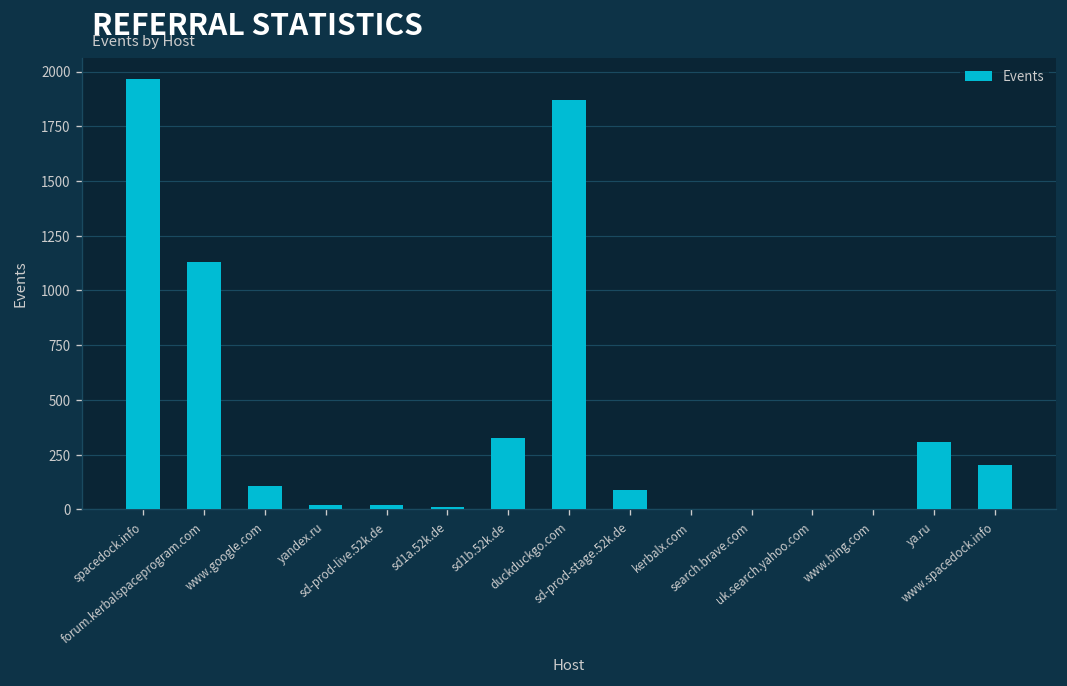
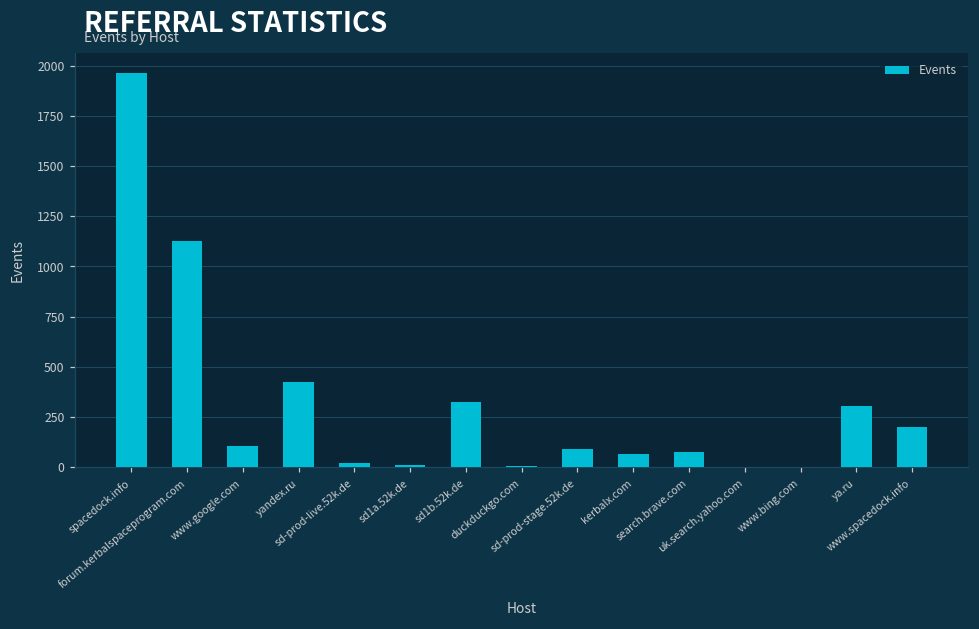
yandex.ru: 20 -> 420
duckduckgo.com: 1870 -> 10
kerbalx.com: 0 -> 60
search.brave.com: 0 -> 80
